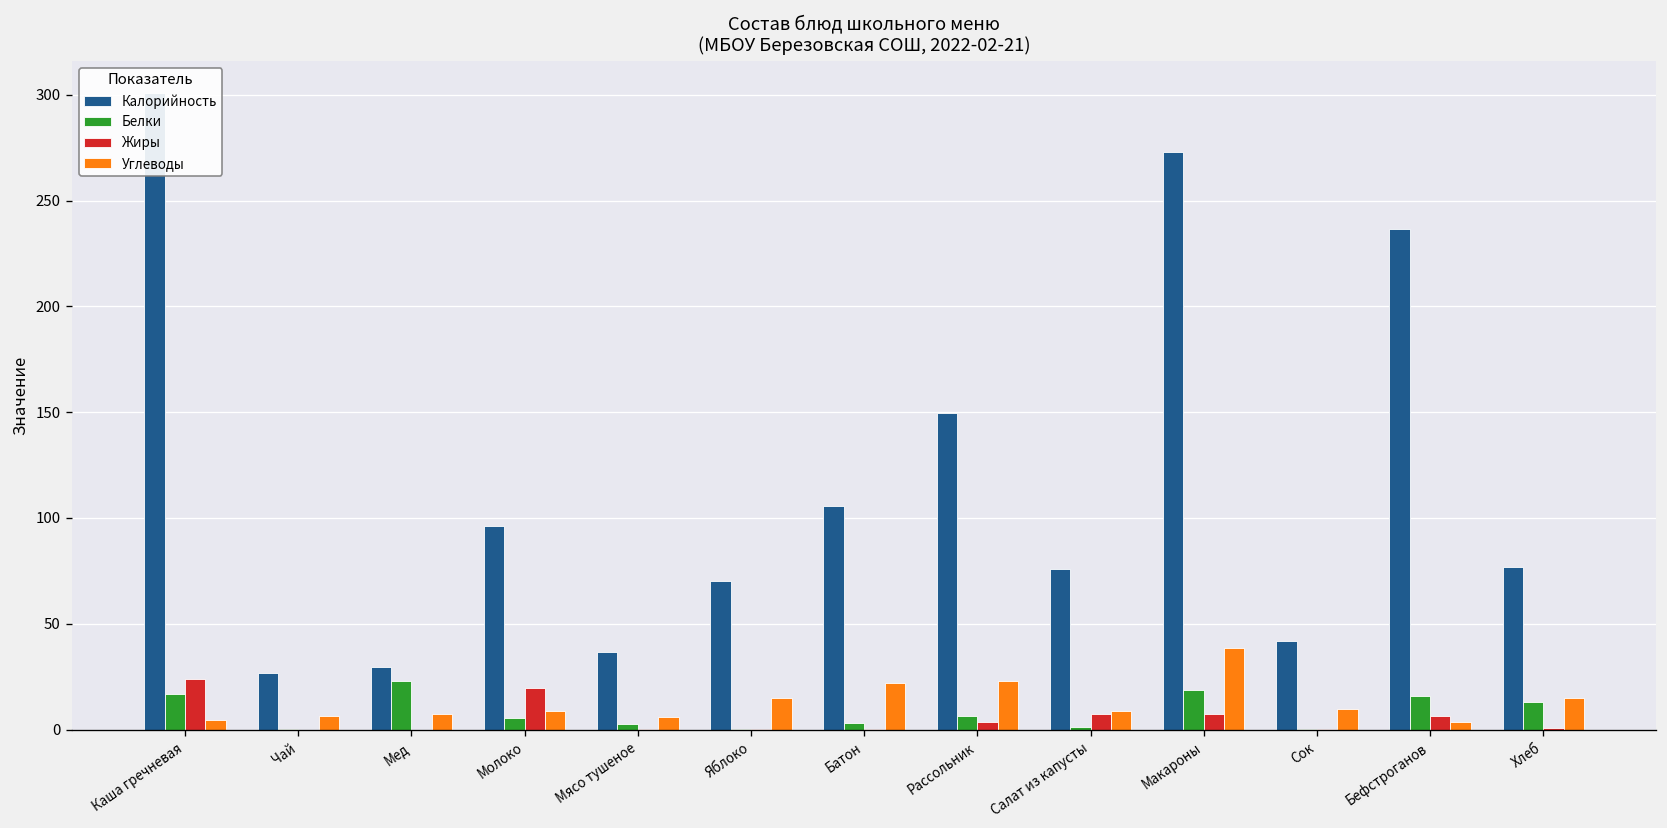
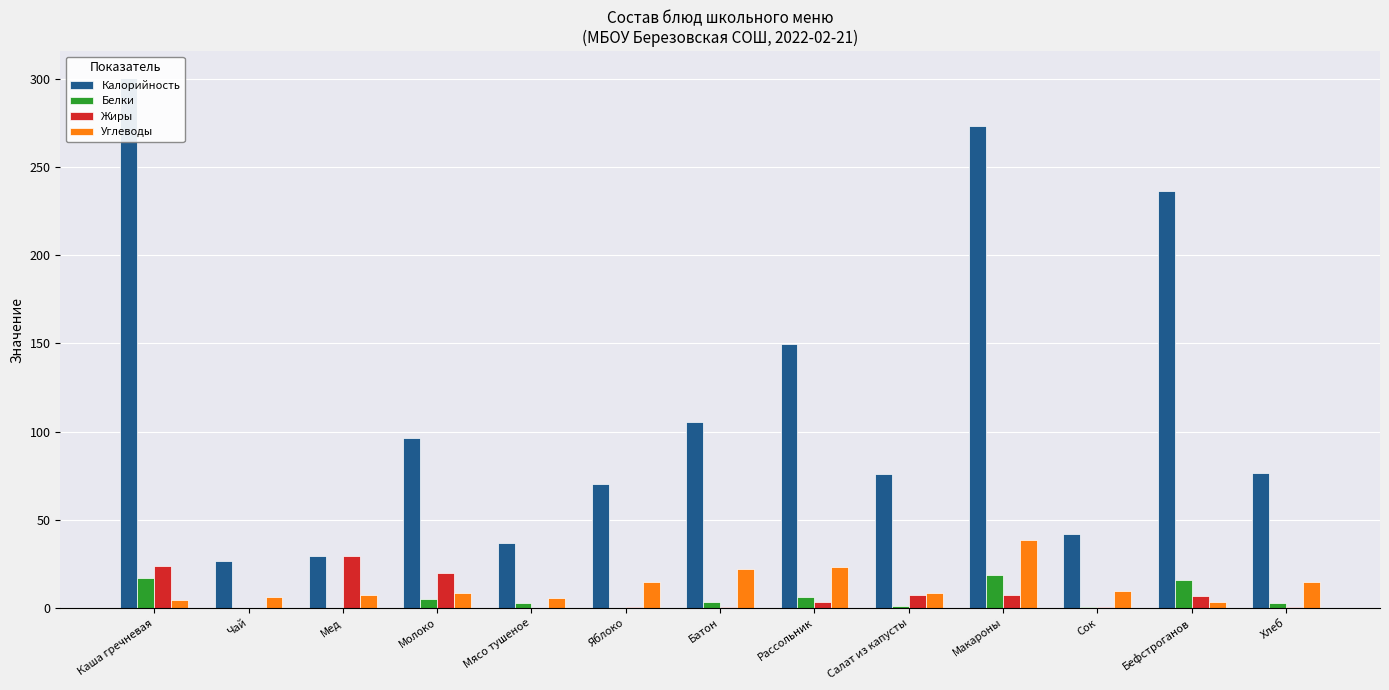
Белки, Мед: 23 -> 0
Жиры, Мед: 0 -> 30
Белки, Хлеб: 13 -> 3
